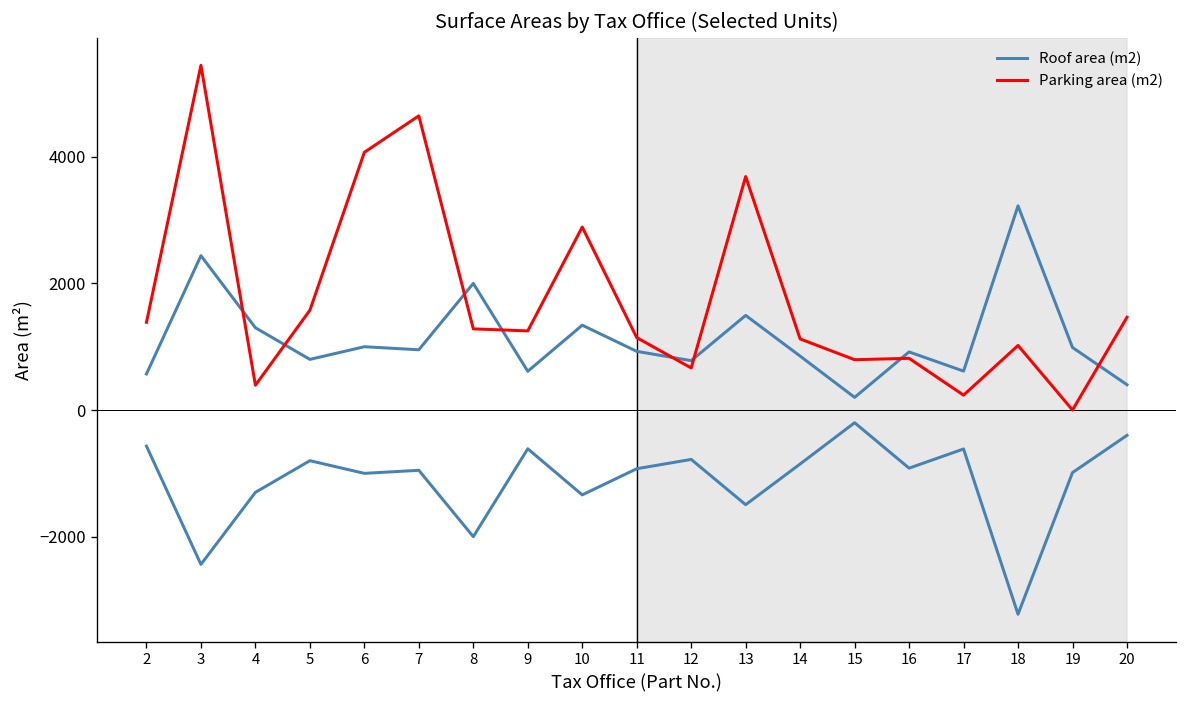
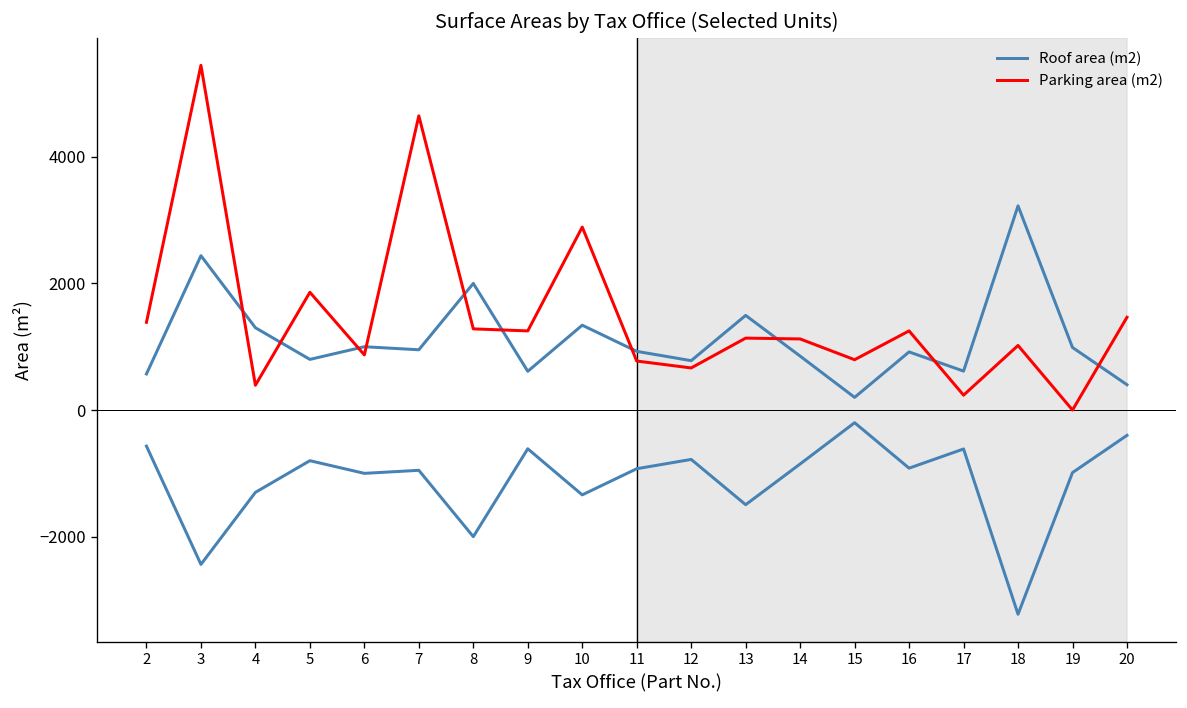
Parking area (m2), 5: 1600 -> 1900
Parking area (m2), 6: 4100 -> 900
Parking area (m2), 11: 1100 -> 800
Parking area (m2), 13: 3700 -> 1100
Parking area (m2), 16: 800 -> 1300
